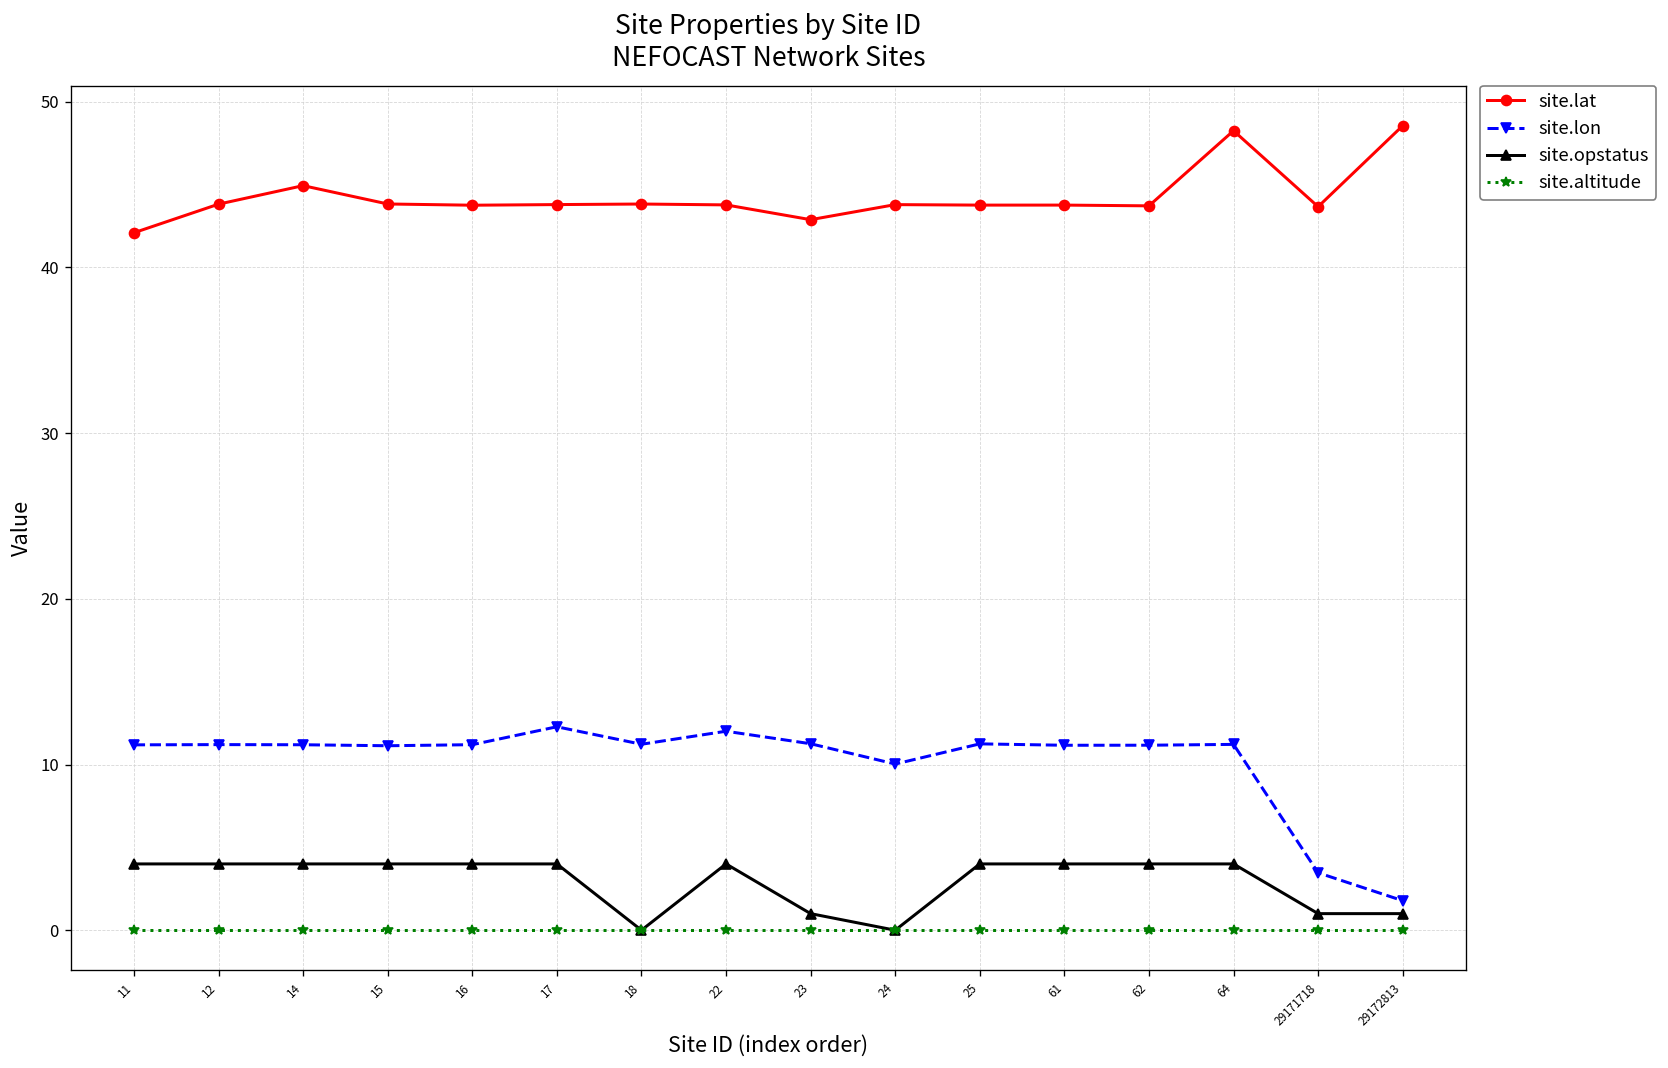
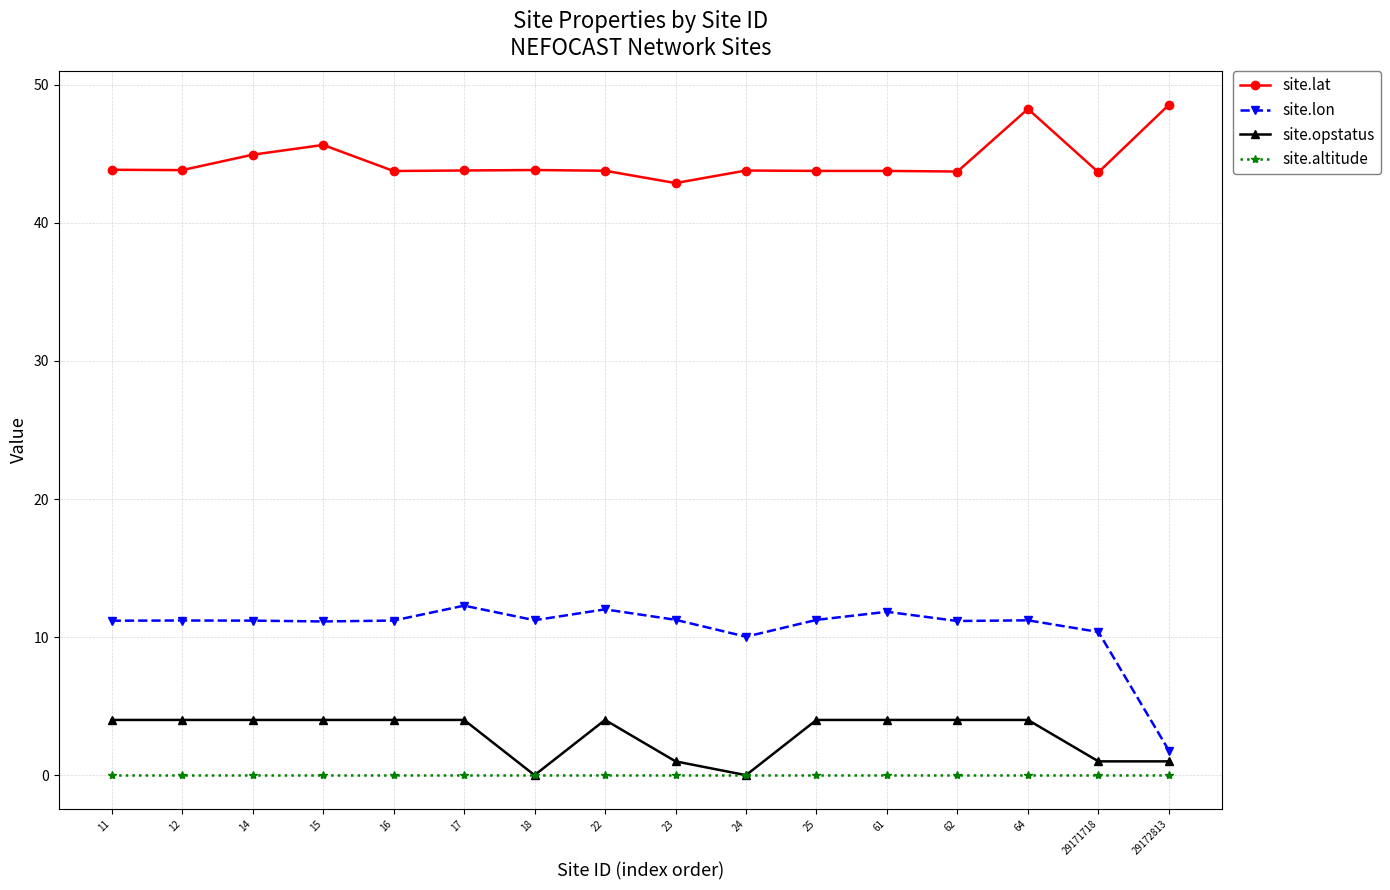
site.lat, 11: 42.1 -> 43.8
site.lat, 15: 43.8 -> 45.6
site.lon, 61: 11.2 -> 11.8
site.lon, 29171718: 3.5 -> 10.4
